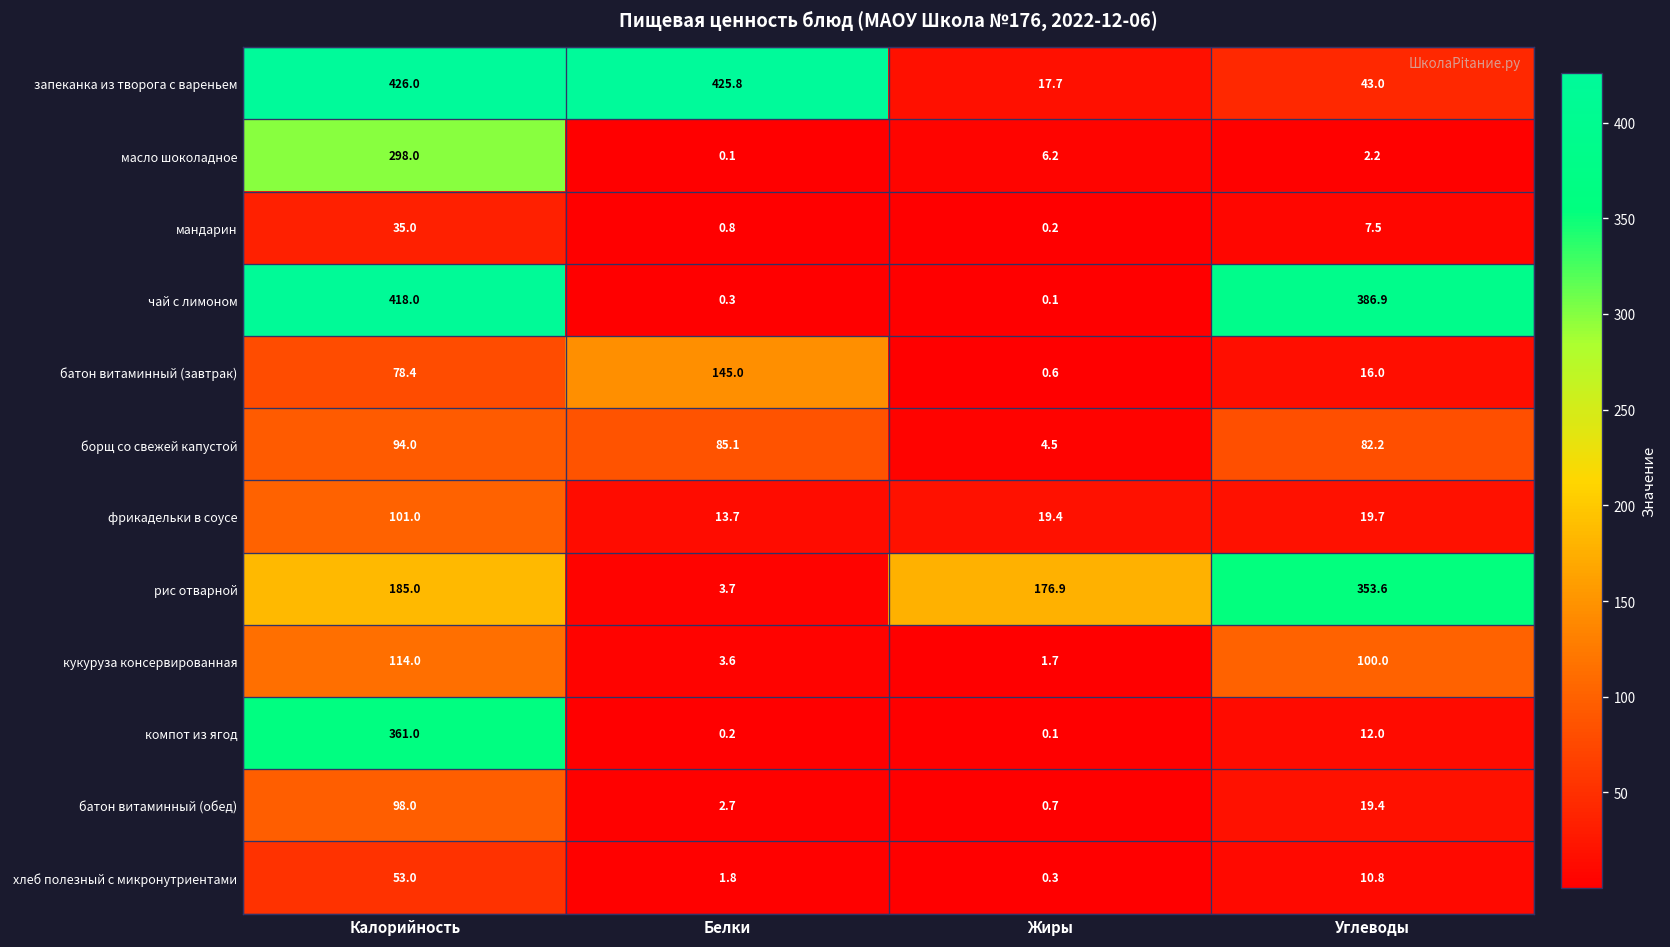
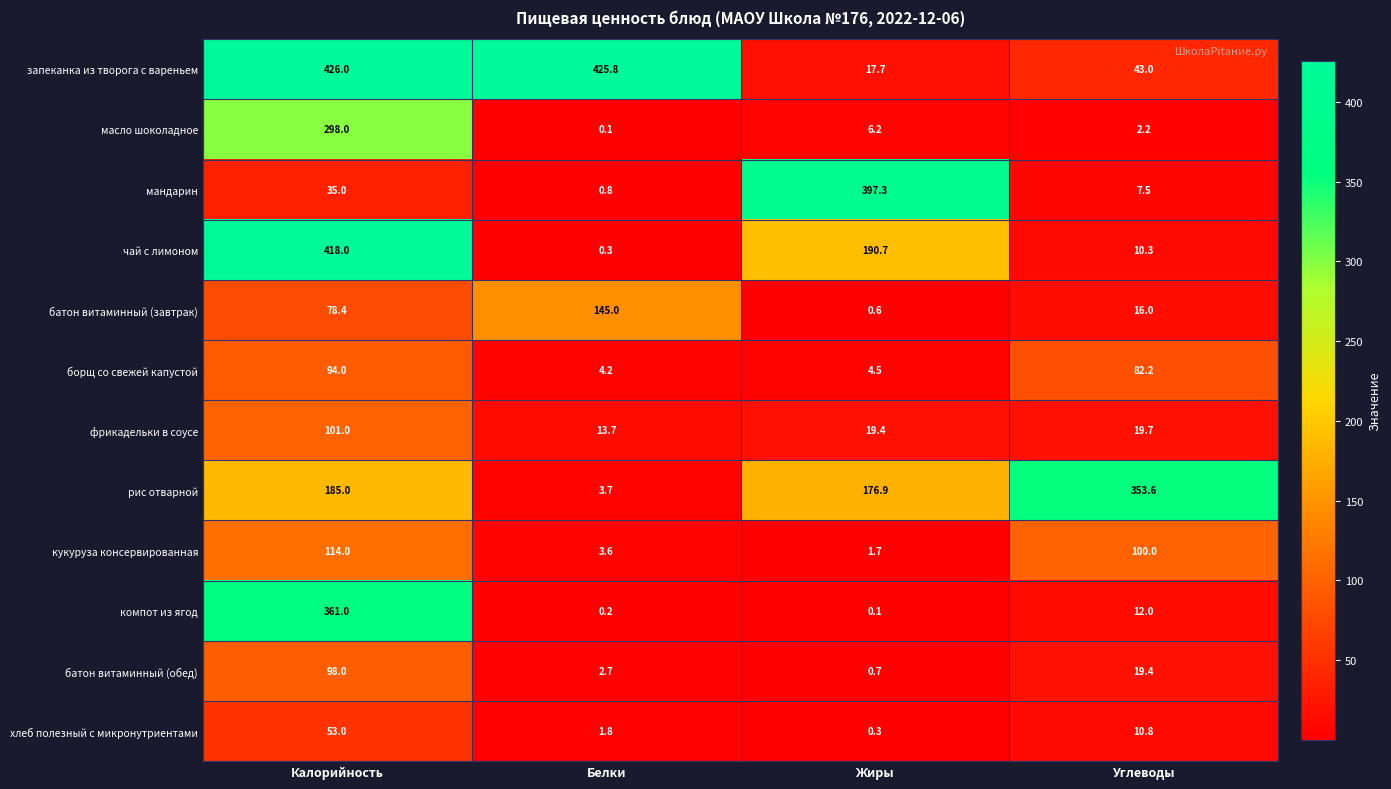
мандарин, Жиры: 0.2 -> 397.3
чай с лимоном, Жиры: 0.1 -> 190.7
чай с лимоном, Углеводы: 386.9 -> 10.3
борщ со свежей капустой, Белки: 85.1 -> 4.2
